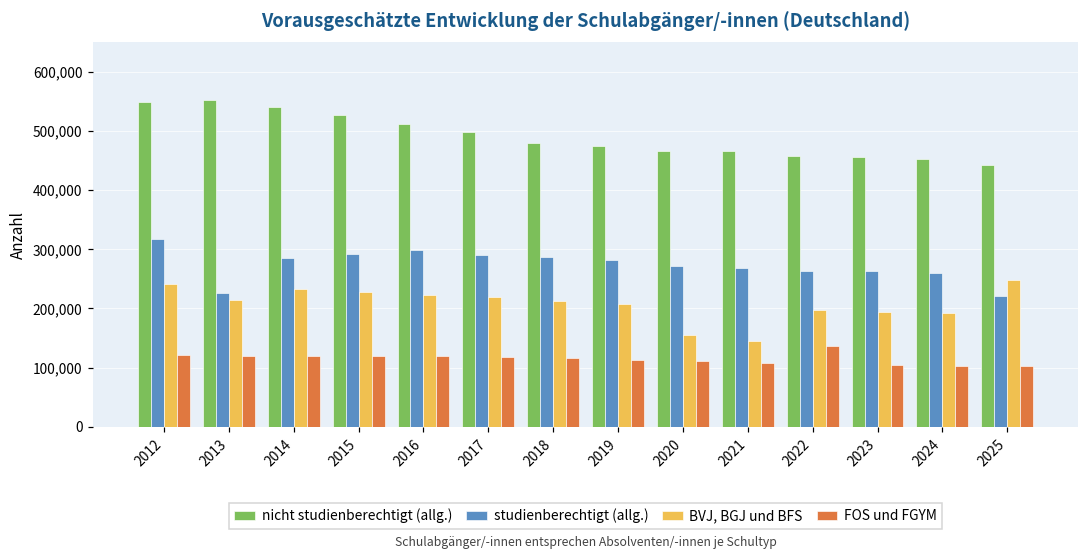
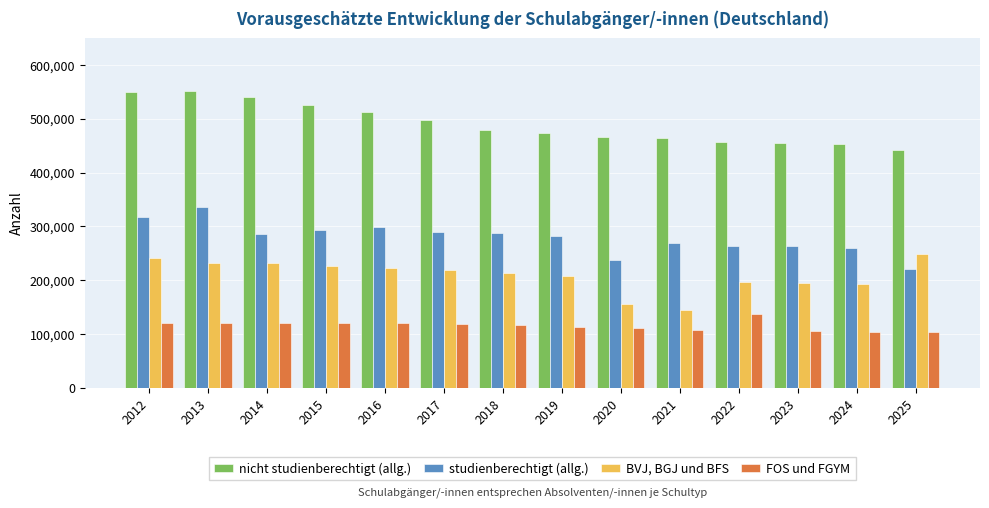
studienberechtigt (allg.), 2013: 230,000 -> 340,000
BVJ, BGJ und BFS, 2013: 210,000 -> 230,000
studienberechtigt (allg.), 2020: 270,000 -> 240,000
